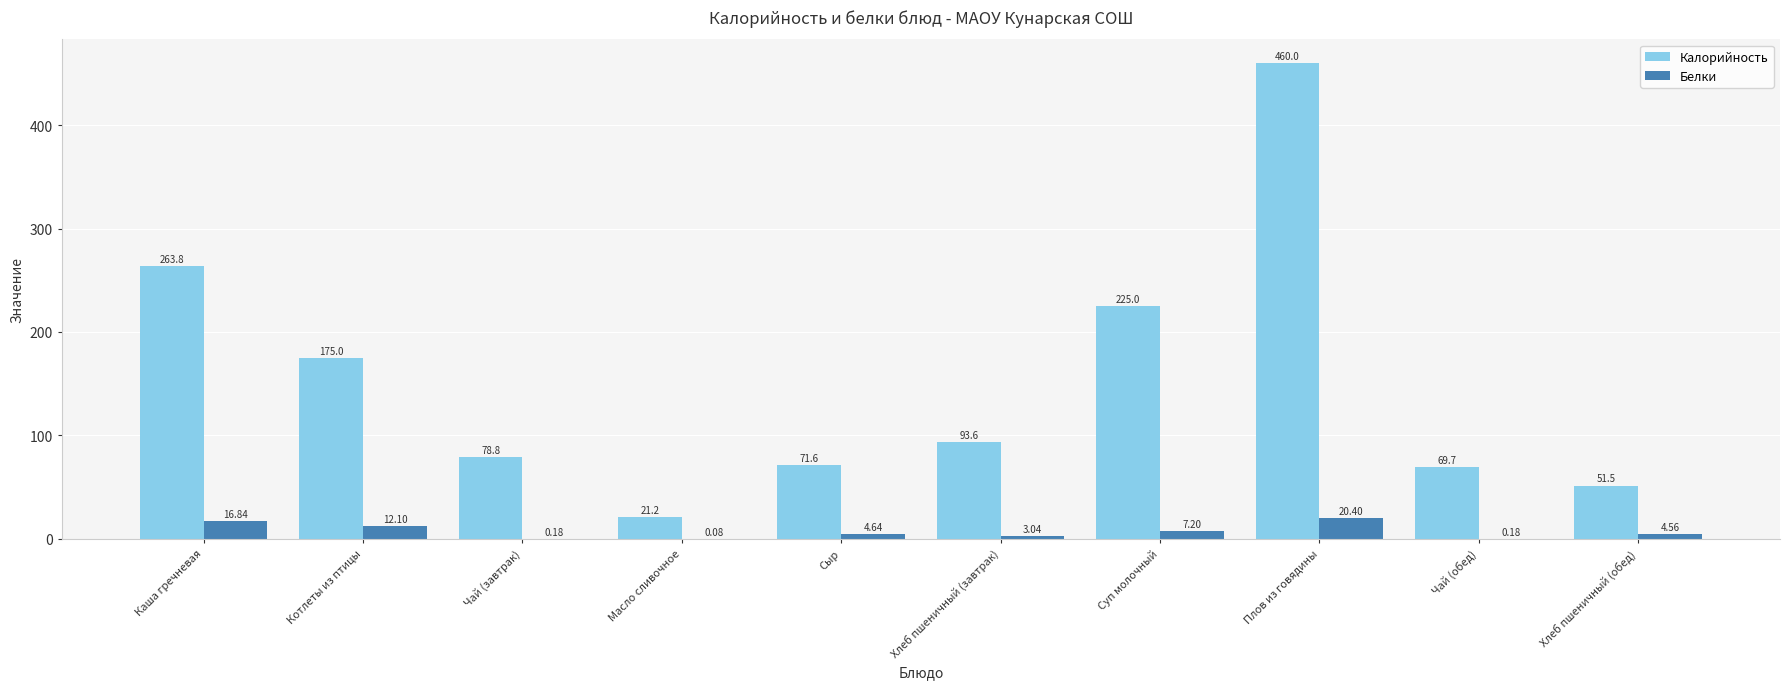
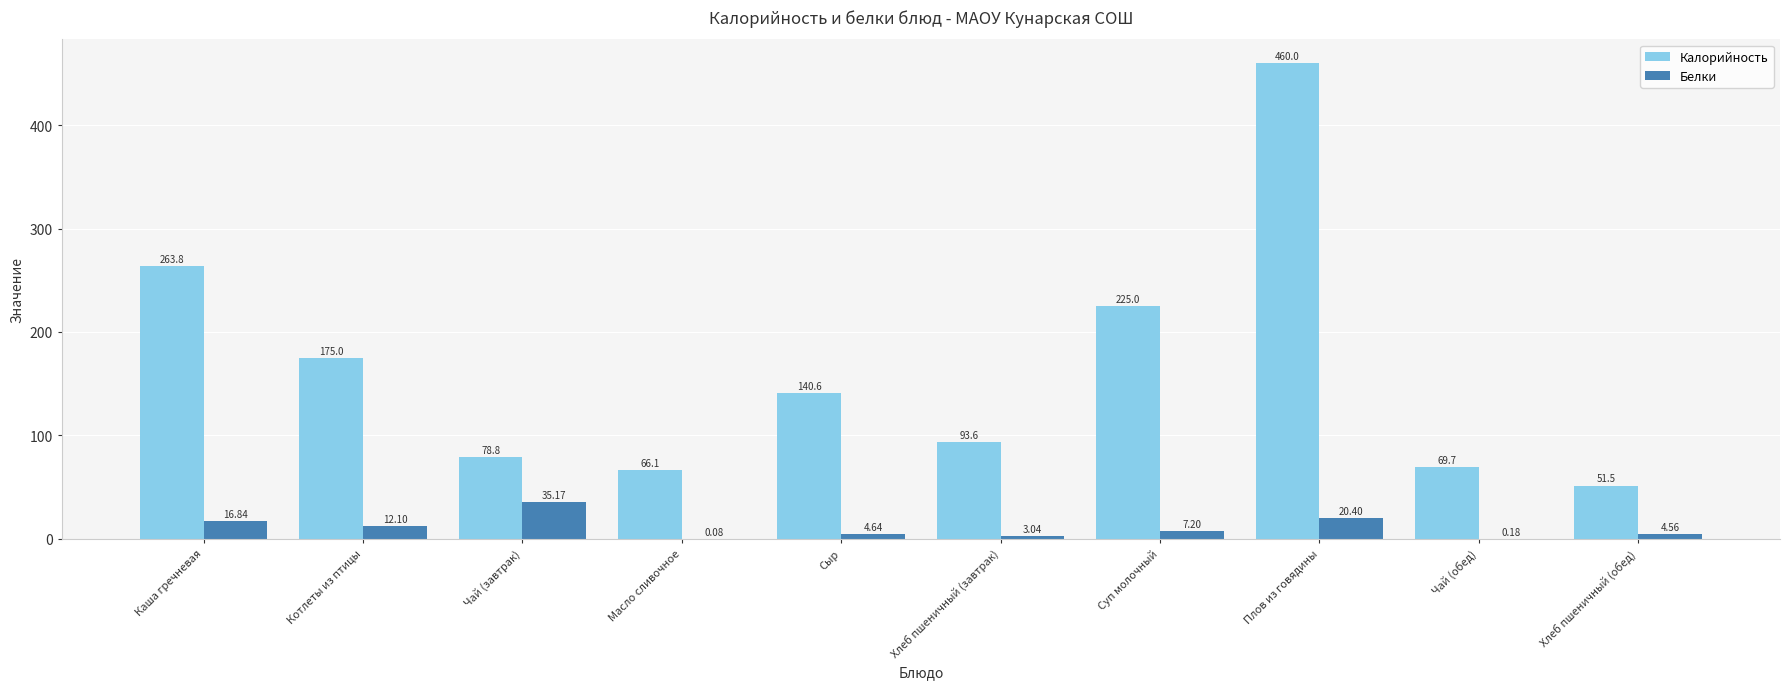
Белки, Чай (завтрак): 0.18 -> 35.17
Калорийность, Масло сливочное: 21.2 -> 66.1
Калорийность, Сыр: 71.6 -> 140.6
